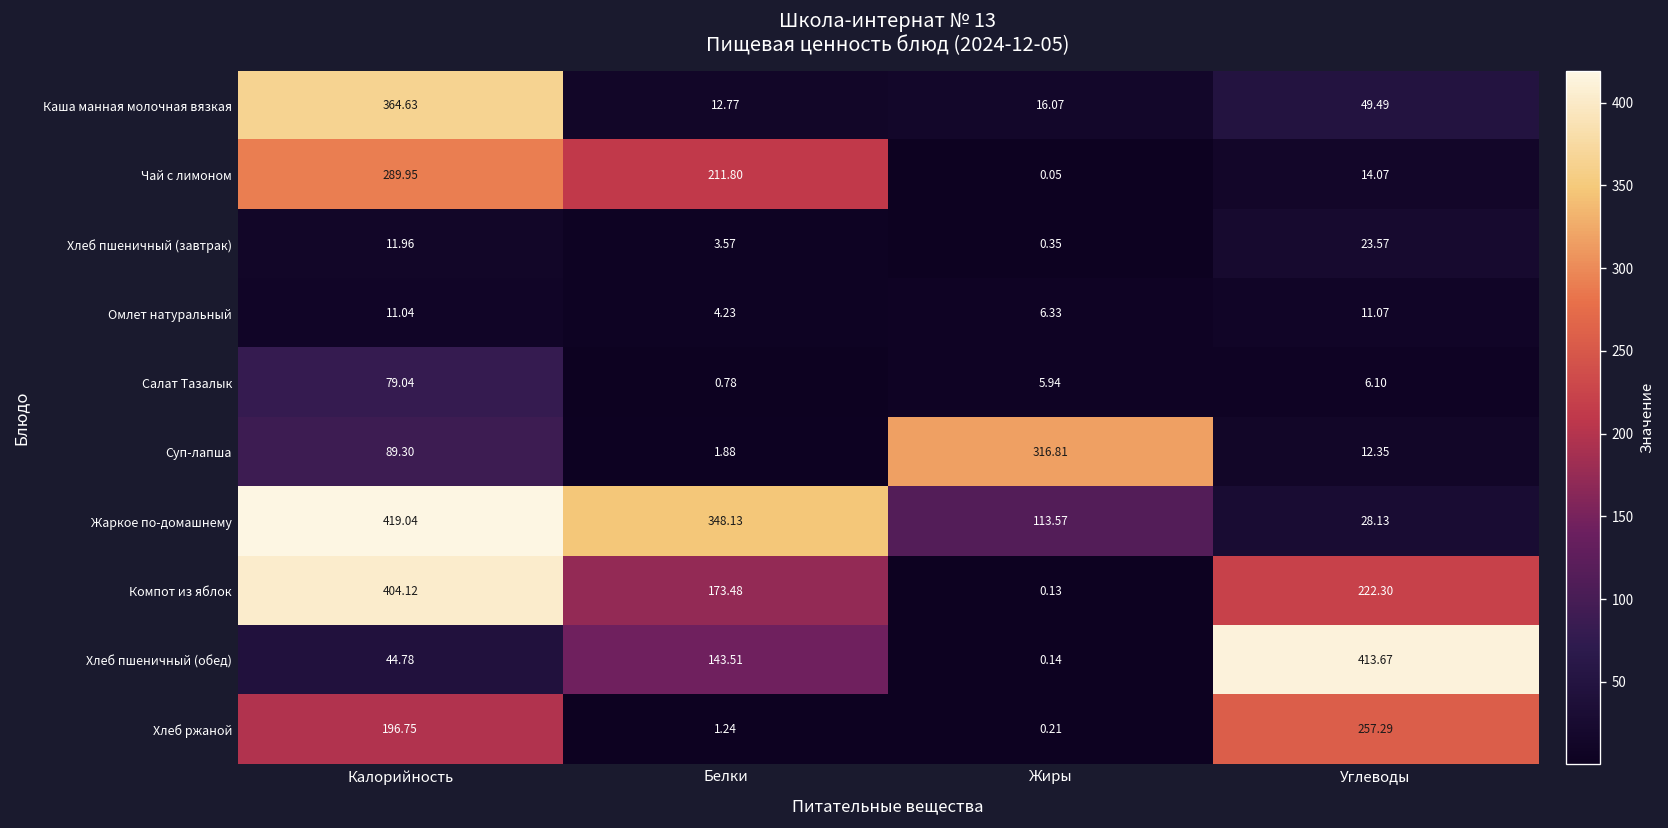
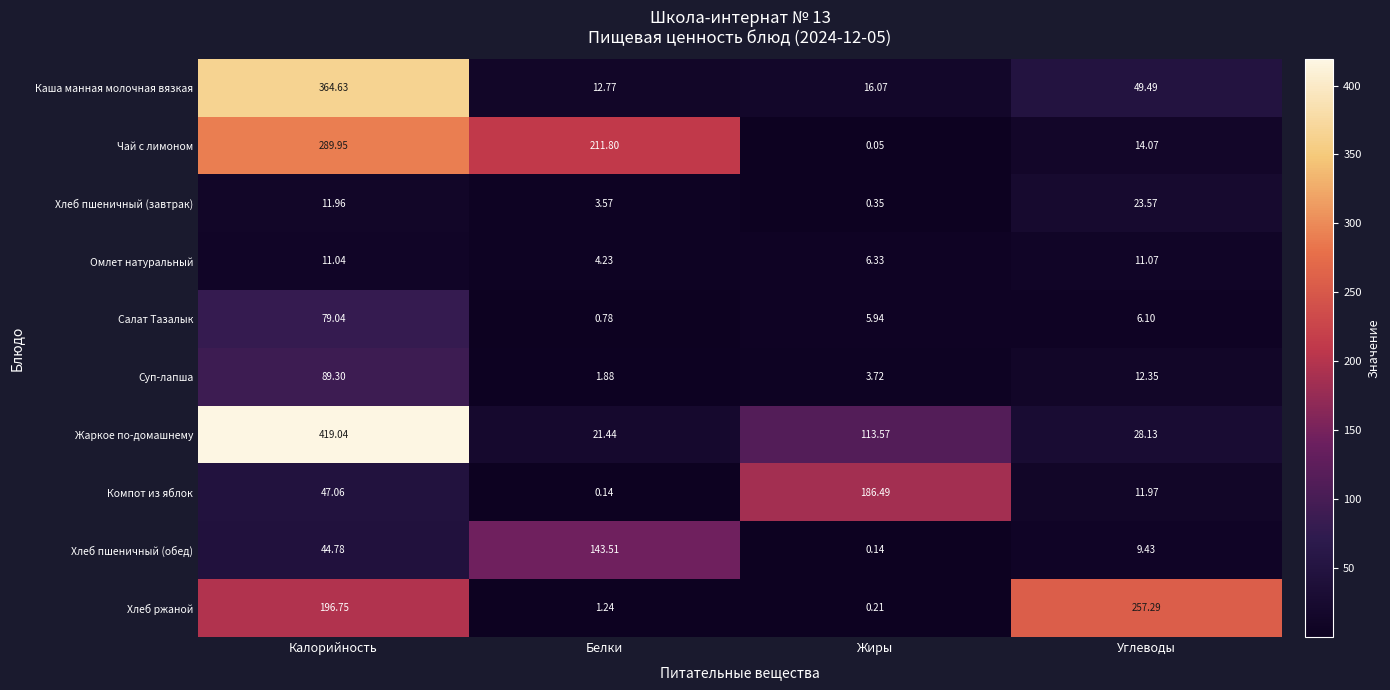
Суп-лапша, Жиры: 316.81 -> 3.72
Жаркое по-домашнему, Белки: 348.13 -> 21.44
Компот из яблок, Калорийность: 404.12 -> 47.06
Компот из яблок, Белки: 173.48 -> 0.14
Компот из яблок, Жиры: 0.13 -> 186.49
Компот из яблок, Углеводы: 222.30 -> 11.97
Хлеб пшеничный (обед), Углеводы: 413.67 -> 9.43
